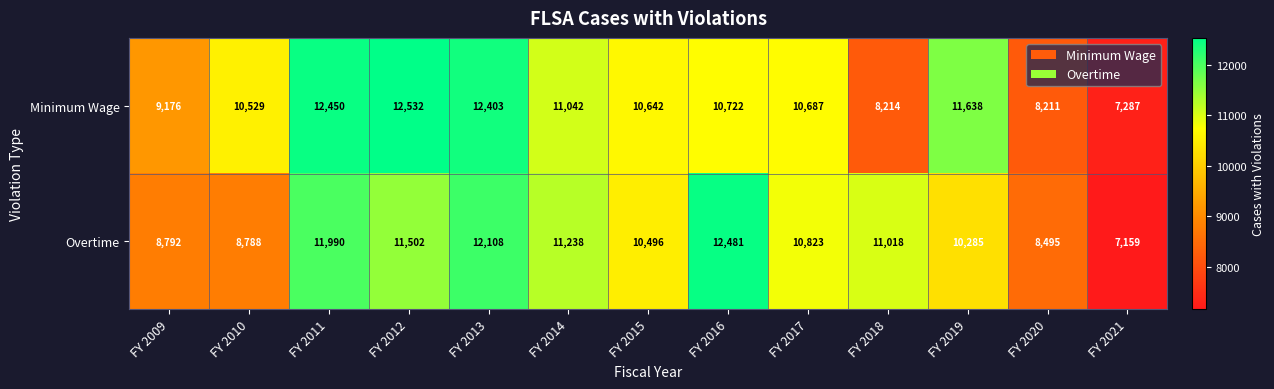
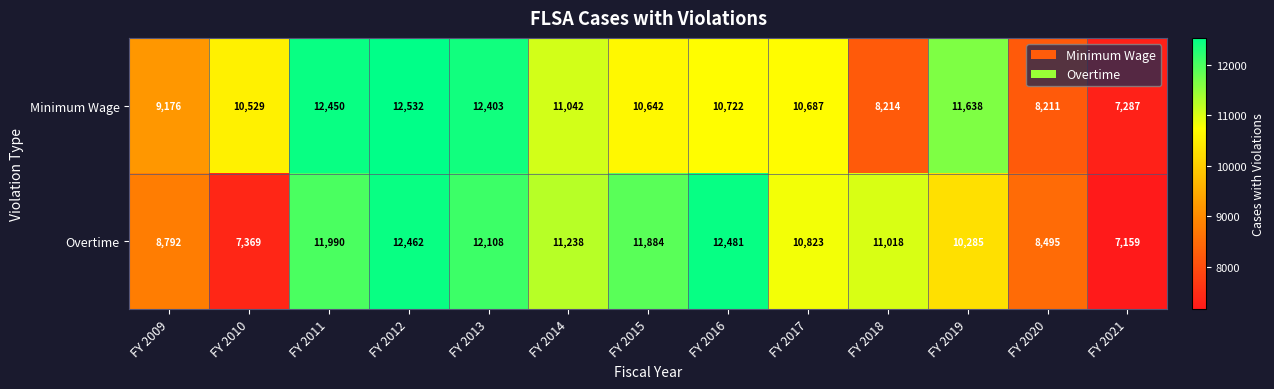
Overtime, FY 2010: 8,788 -> 7,369
Overtime, FY 2012: 11,502 -> 12,462
Overtime, FY 2015: 10,496 -> 11,884
